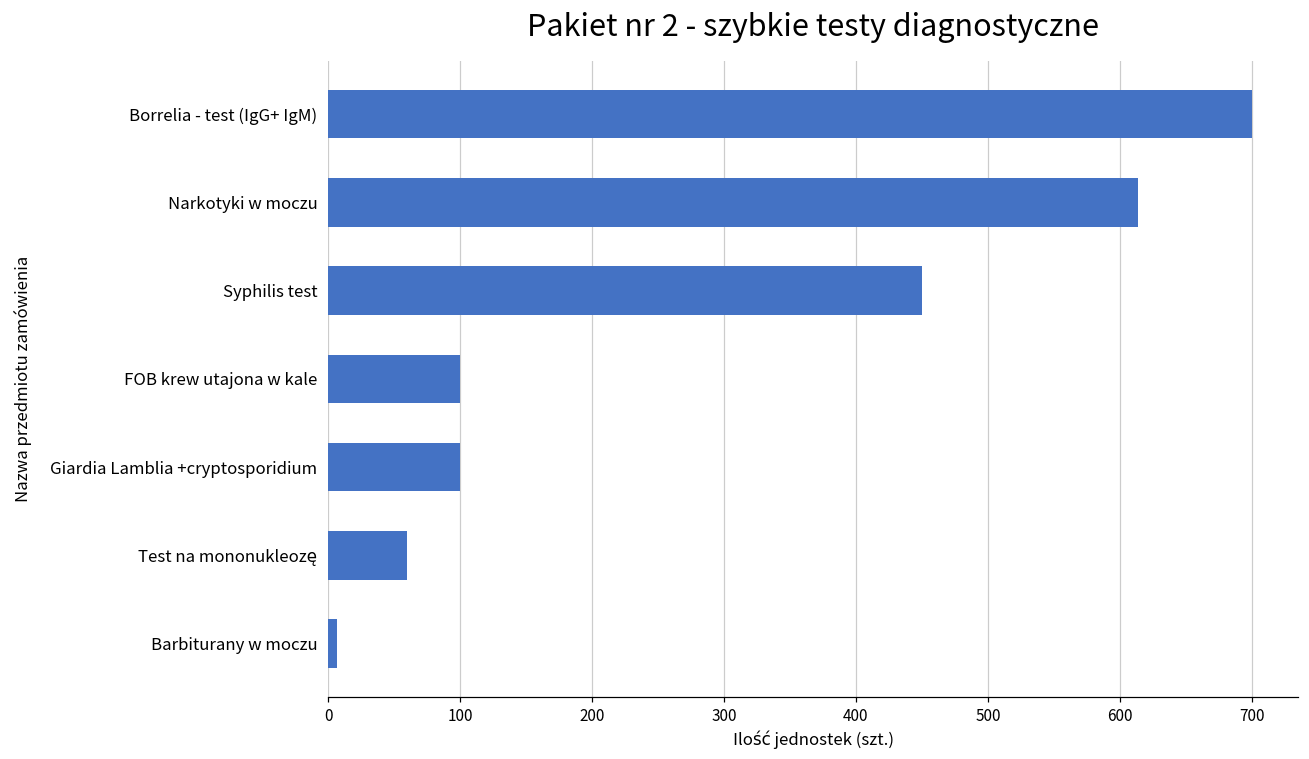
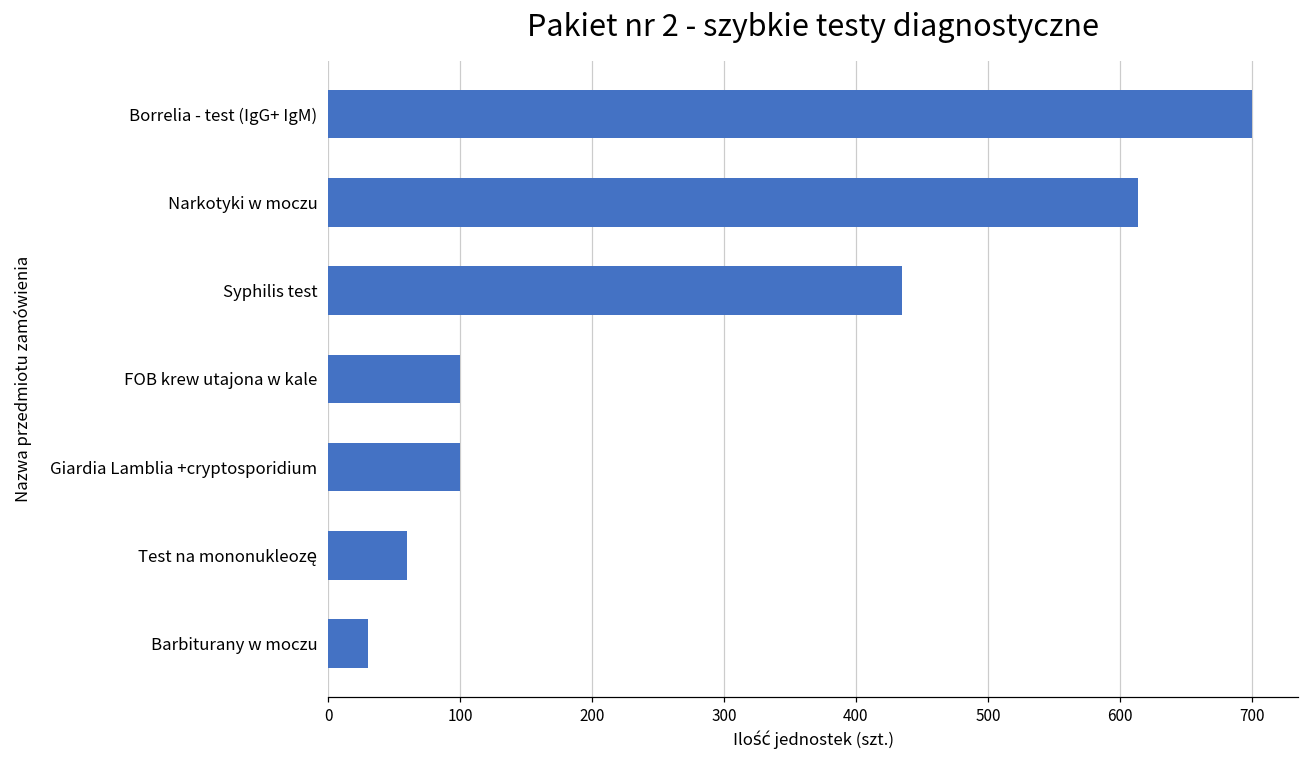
Syphilis test: 450 -> 435
Barbiturany w moczu: 7 -> 30
